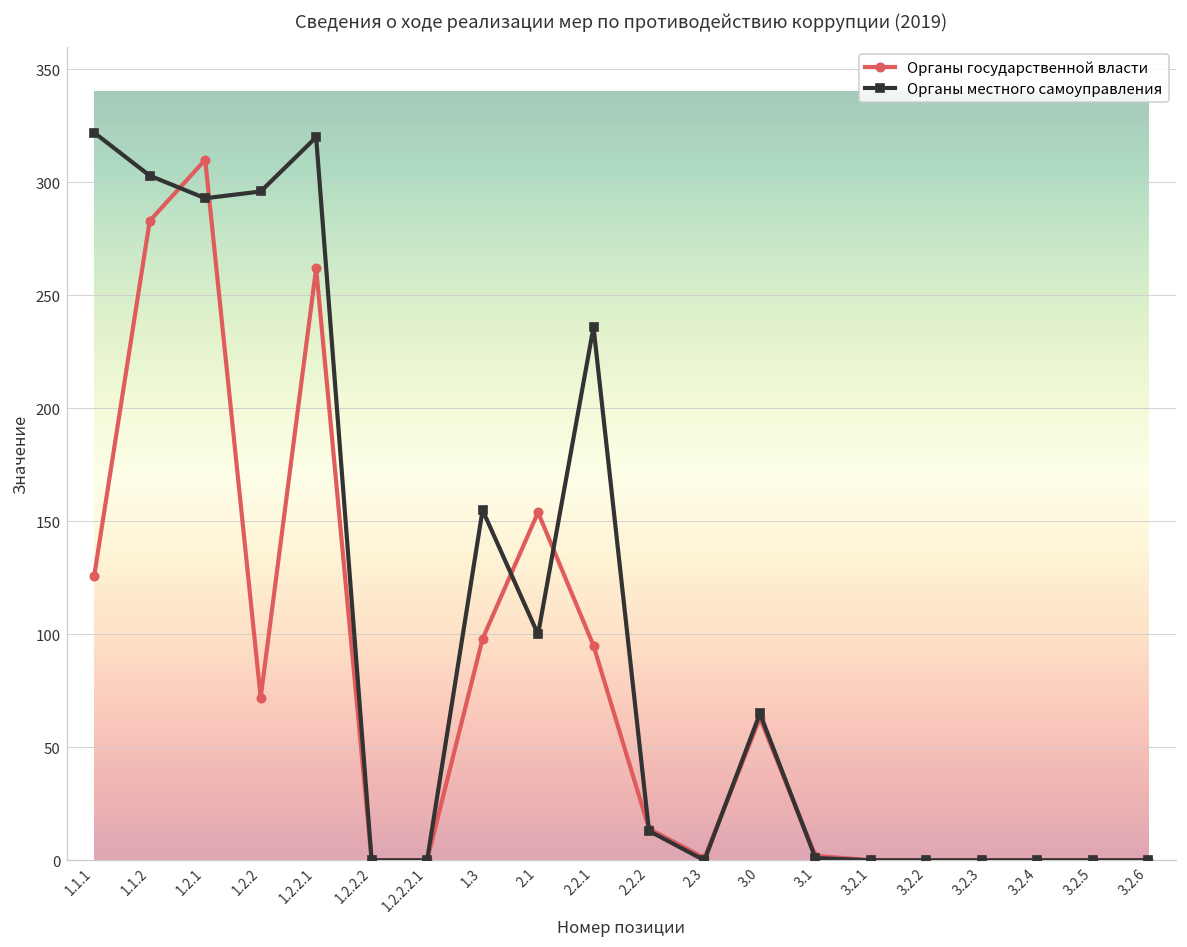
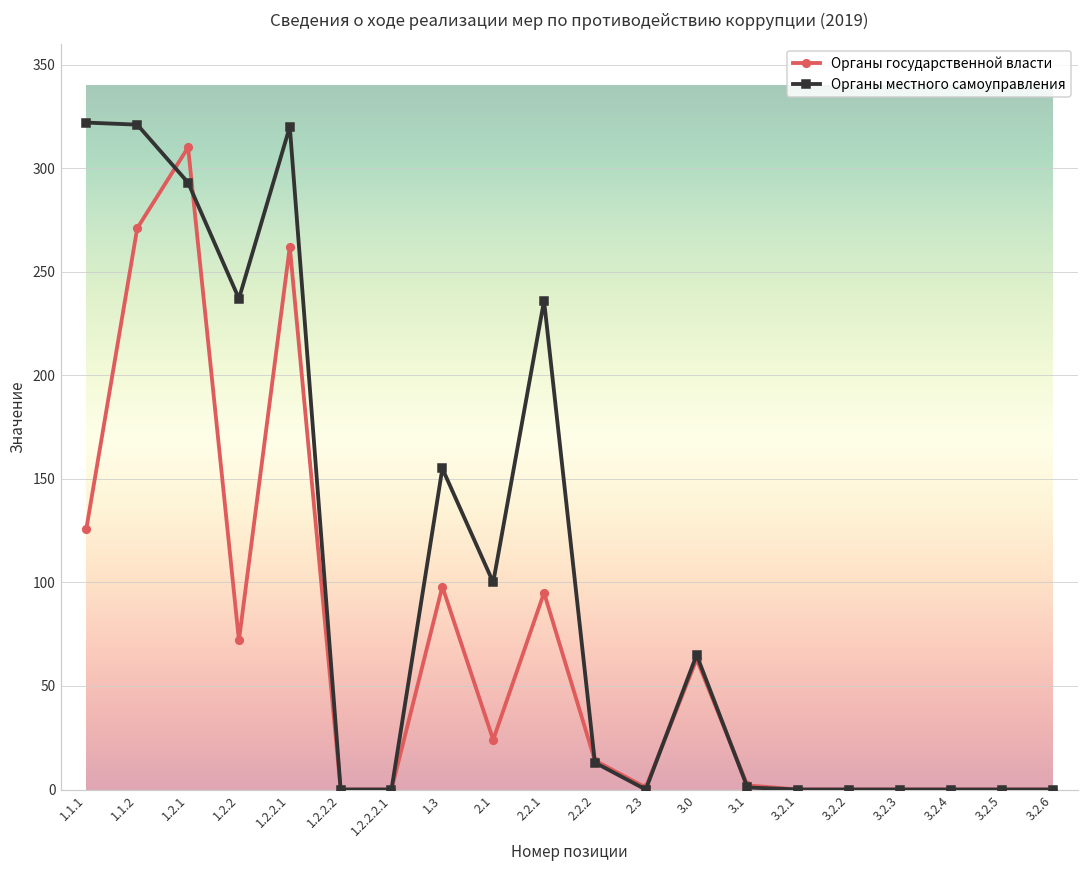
Органы государственной власти, 1.1.2: 283 -> 271
Органы местного самоуправления, 1.1.2: 303 -> 321
Органы местного самоуправления, 1.2.2: 296 -> 237
Органы государственной власти, 2.1: 154 -> 24
